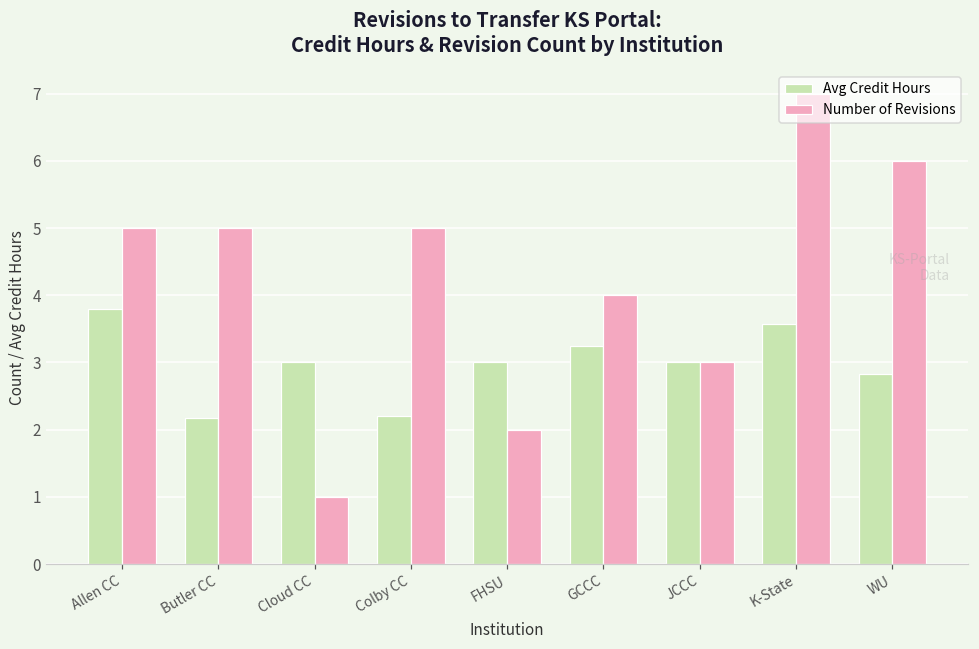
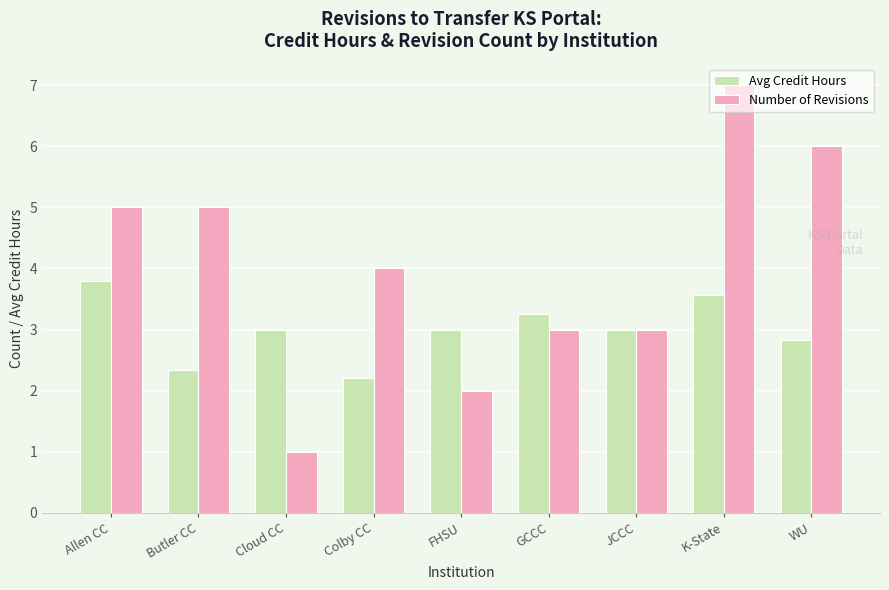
Avg Credit Hours, Butler CC: 2.2 -> 2.3
Number of Revisions, Colby CC: 5 -> 4
Number of Revisions, GCCC: 4 -> 3
